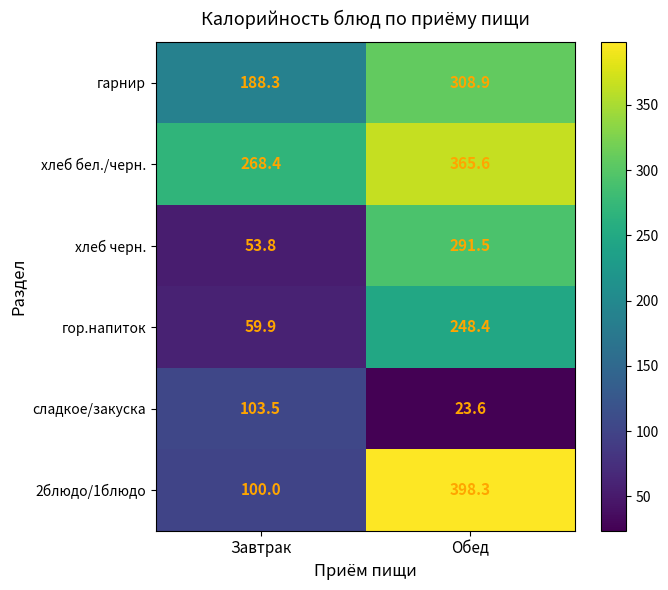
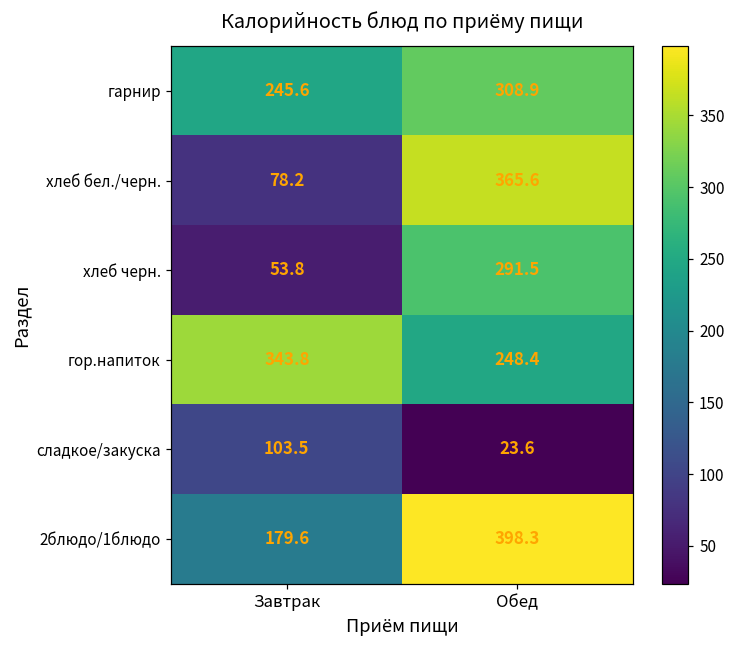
гарнир, Завтрак: 188.3 -> 245.6
хлеб бел./черн., Завтрак: 268.4 -> 78.2
гор.напиток, Завтрак: 59.9 -> 343.8
2блюдо/1блюдо, Завтрак: 100.0 -> 179.6
